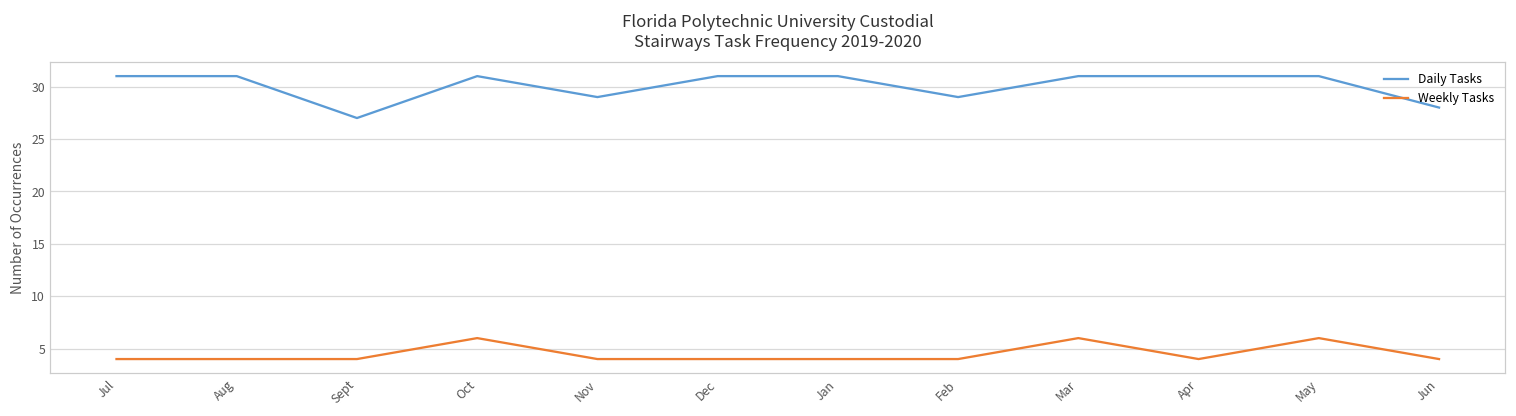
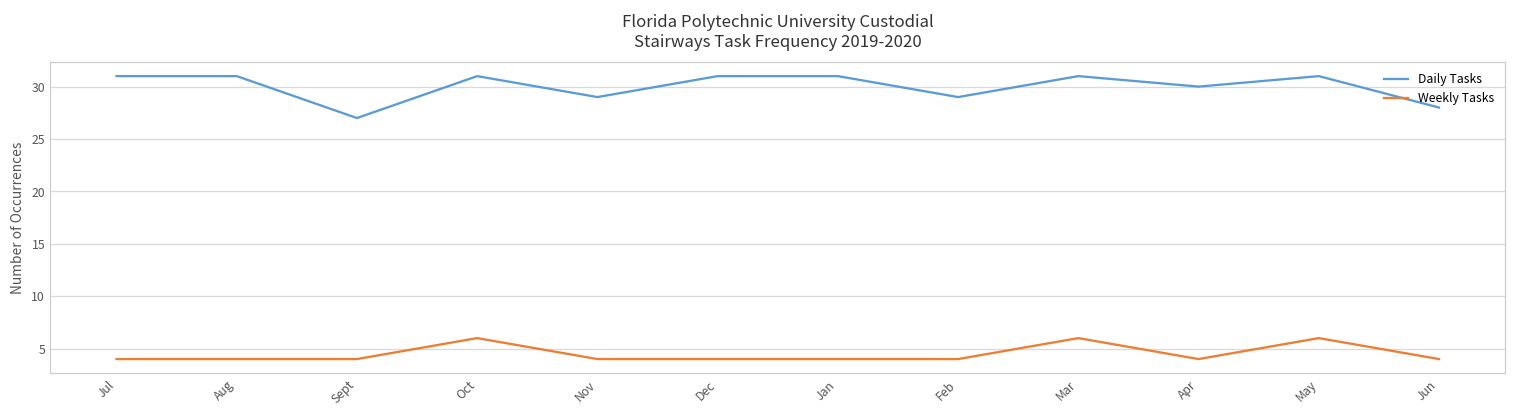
Daily Tasks, Apr: 31 -> 30
